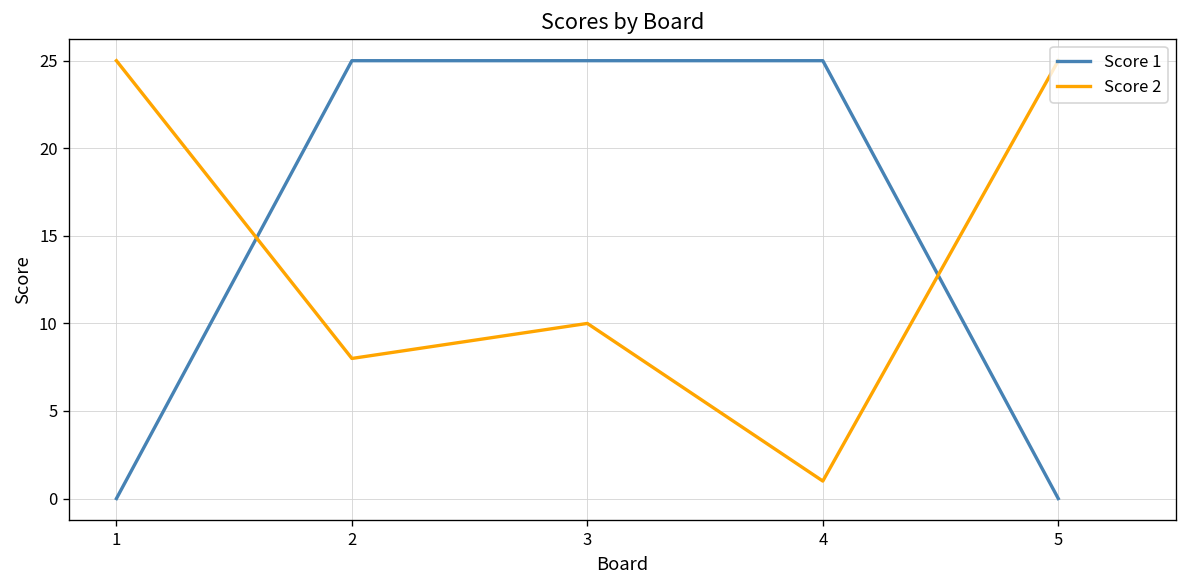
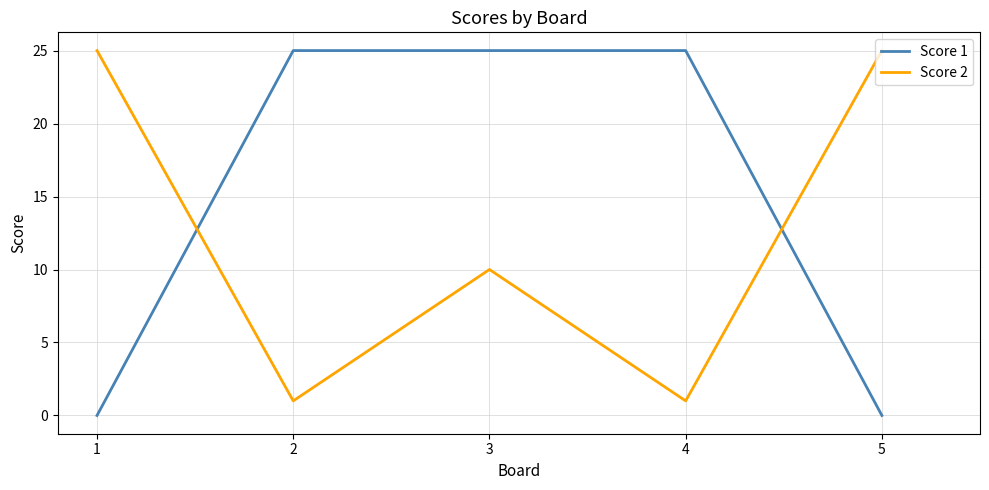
Score 2, 2: 8 -> 1
